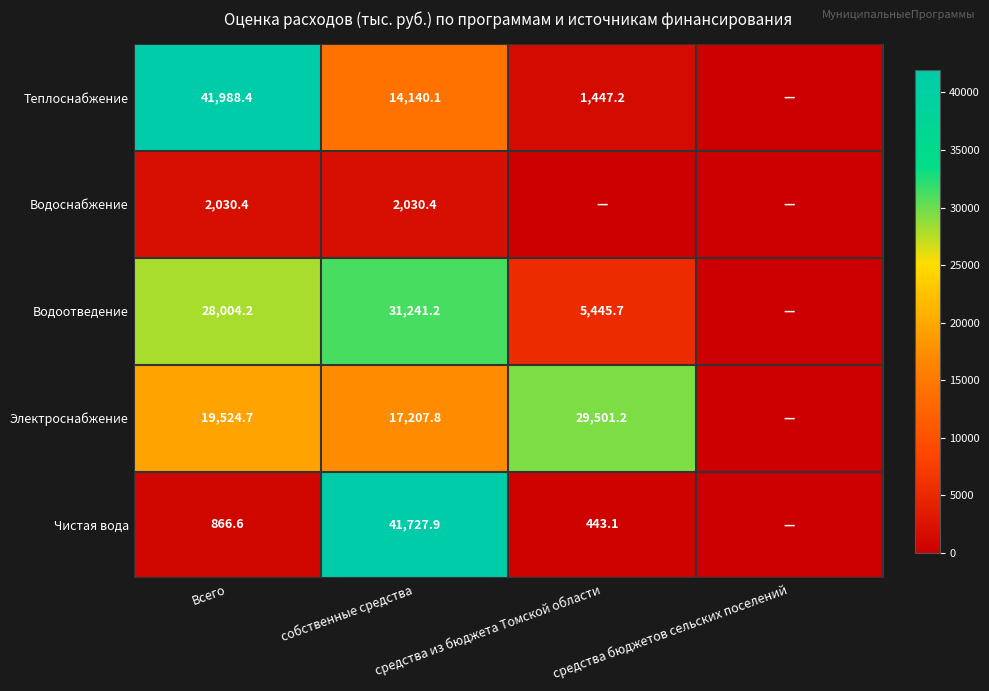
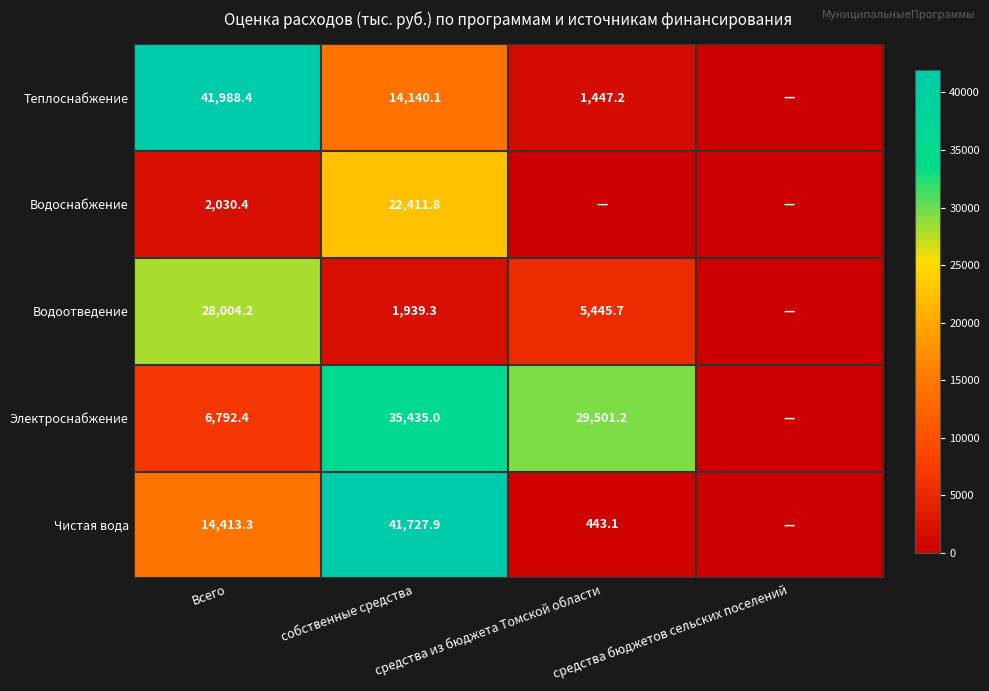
Водоснабжение, собственные средства: 2,030.4 -> 22,411.8
Водоотведение, собственные средства: 31,241.2 -> 1,939.3
Электроснабжение, Всего: 19,524.7 -> 6,792.4
Электроснабжение, собственные средства: 17,207.8 -> 35,435.0
Чистая вода, Всего: 866.6 -> 14,413.3
